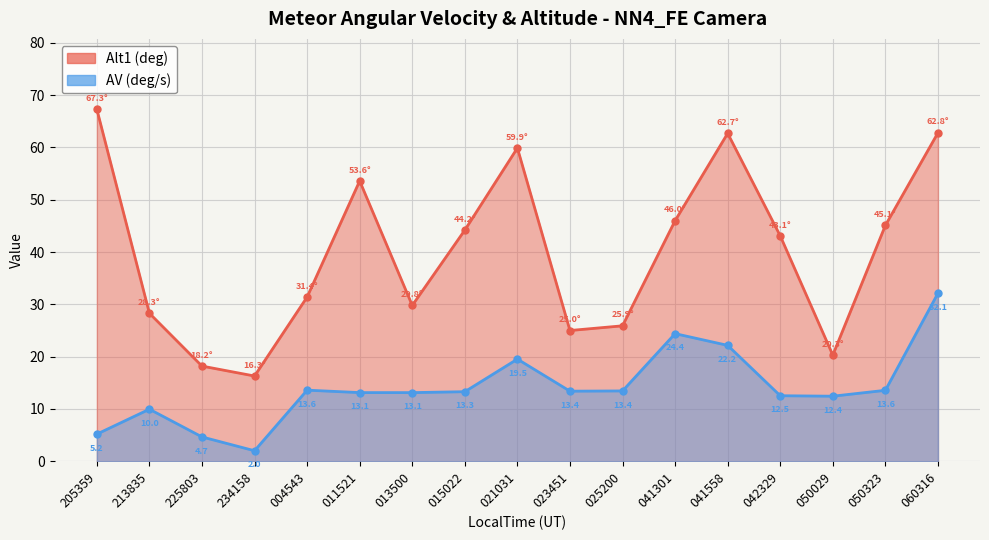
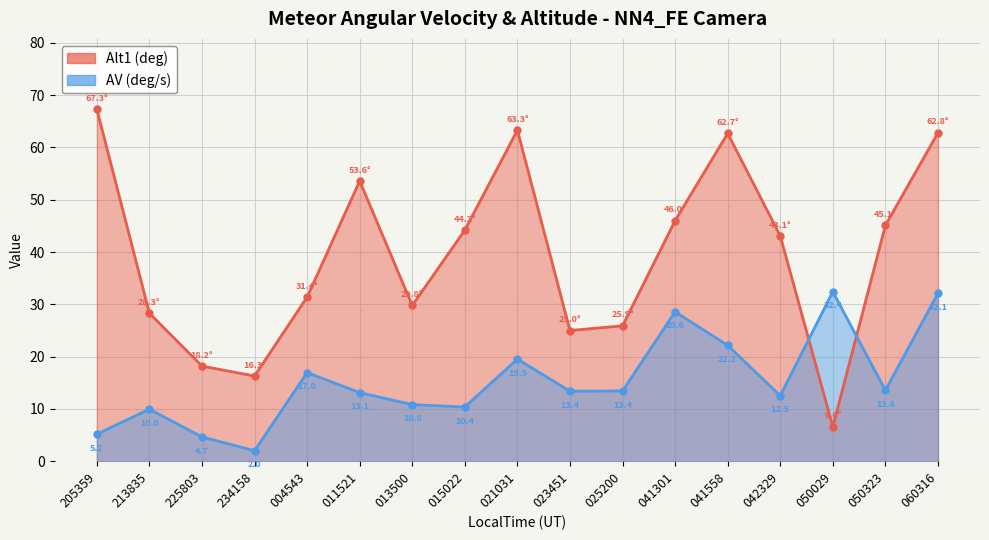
AV (deg/s), 004543: 13.6 -> 17.0
AV (deg/s), 013500: 13.1 -> 10.8
AV (deg/s), 015022: 13.3 -> 10.4
Alt1 (deg), 021031: 59.9° -> 63.3°
AV (deg/s), 041301: 24.4 -> 28.6
Alt1 (deg), 050029: 20.3° -> 6.6°
AV (deg/s), 050029: 12.4 -> 32.4
